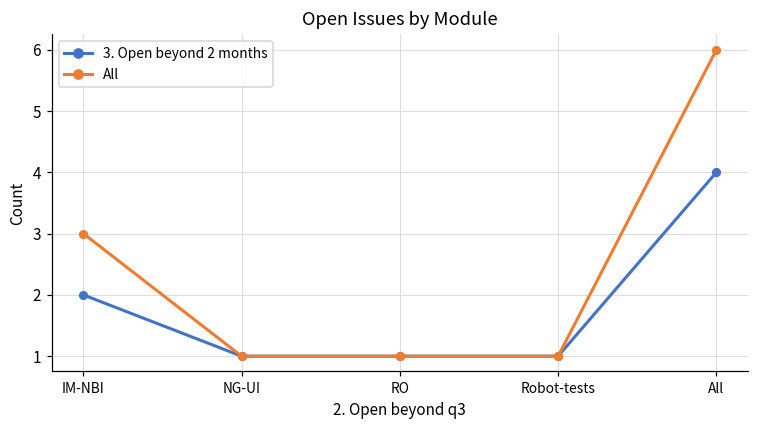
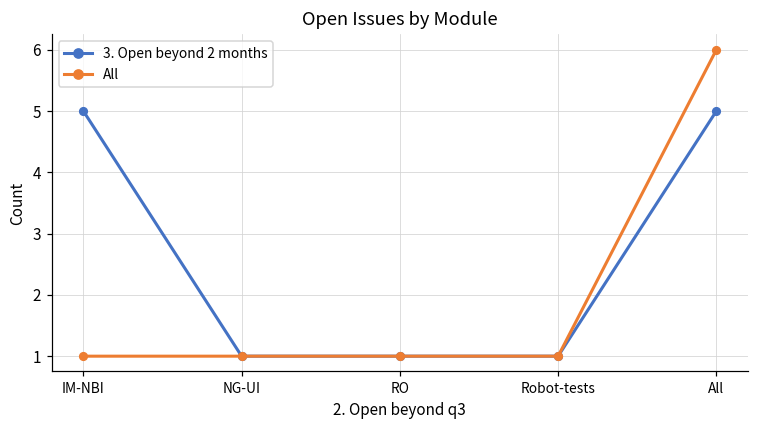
3. Open beyond 2 months, IM-NBI: 2 -> 5
All, IM-NBI: 3 -> 1
3. Open beyond 2 months, All: 4 -> 5
